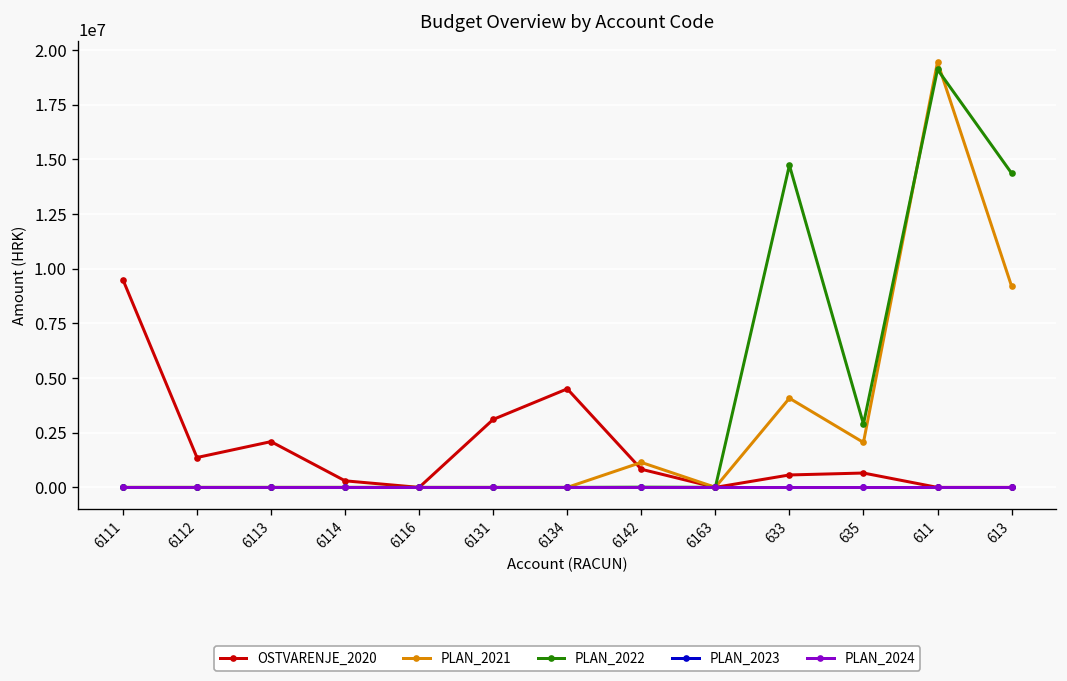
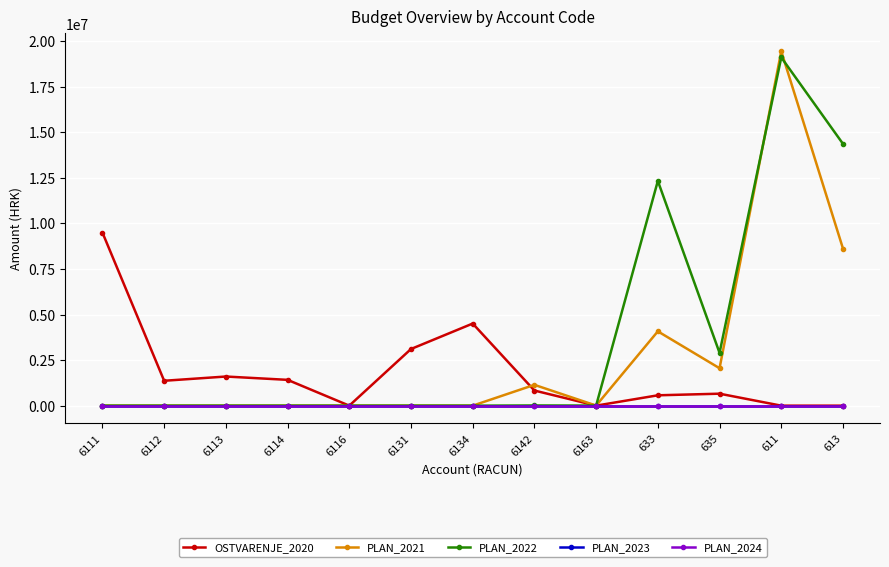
OSTVARENJE_2020, 6113: 2100000 -> 1600000
OSTVARENJE_2020, 6114: 300000 -> 1400000
PLAN_2022, 633: 14700000 -> 12300000
PLAN_2021, 613: 9200000 -> 8600000
